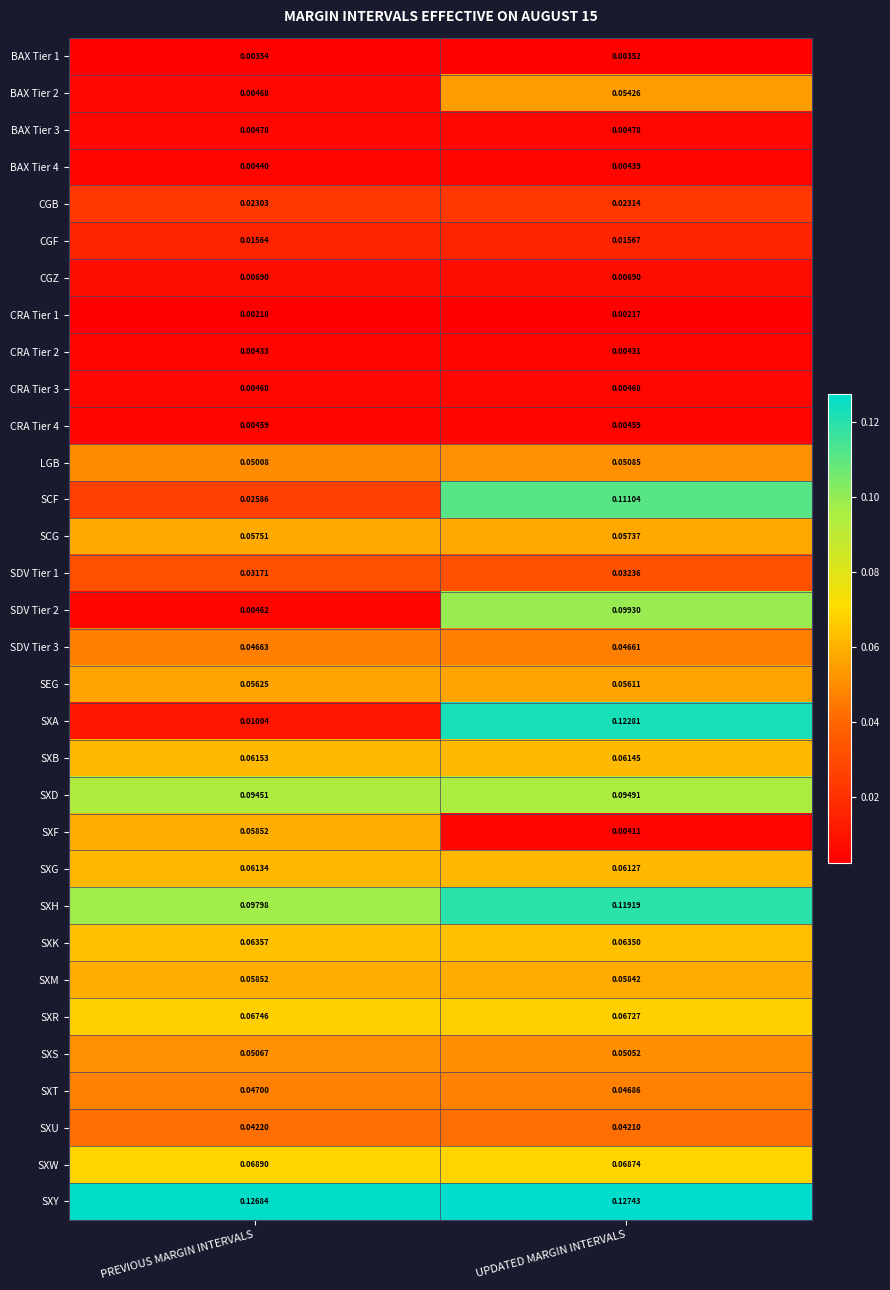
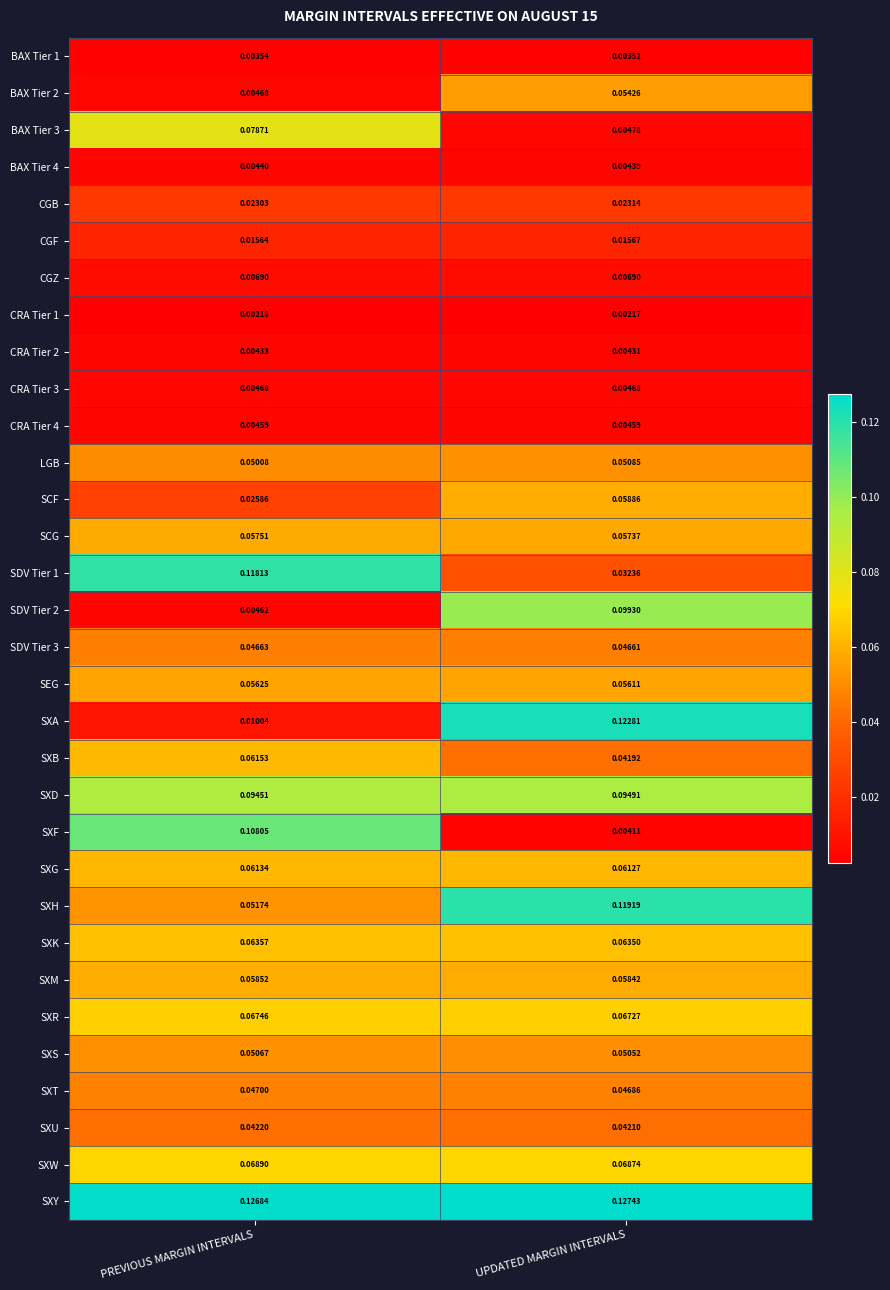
BAX Tier 3, PREVIOUS MARGIN INTERVALS: 0.00478 -> 0.07871
SCF, UPDATED MARGIN INTERVALS: 0.11104 -> 0.05886
SDV Tier 1, PREVIOUS MARGIN INTERVALS: 0.03171 -> 0.11813
SXB, UPDATED MARGIN INTERVALS: 0.06145 -> 0.04192
SXF, PREVIOUS MARGIN INTERVALS: 0.05852 -> 0.10805
SXH, PREVIOUS MARGIN INTERVALS: 0.09798 -> 0.05174
